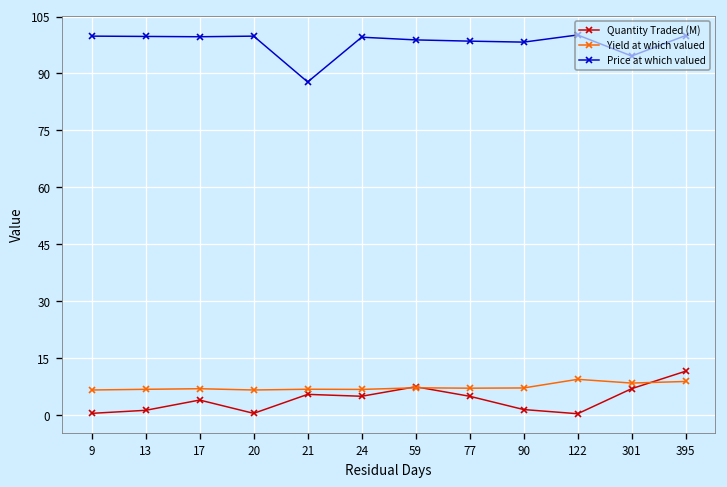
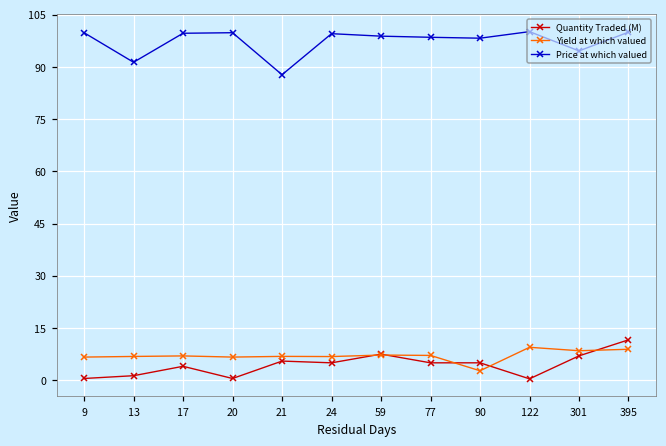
Price at which valued, 13: 100 -> 91
Quantity Traded (M), 90: 2 -> 5
Yield at which valued, 90: 7 -> 3
